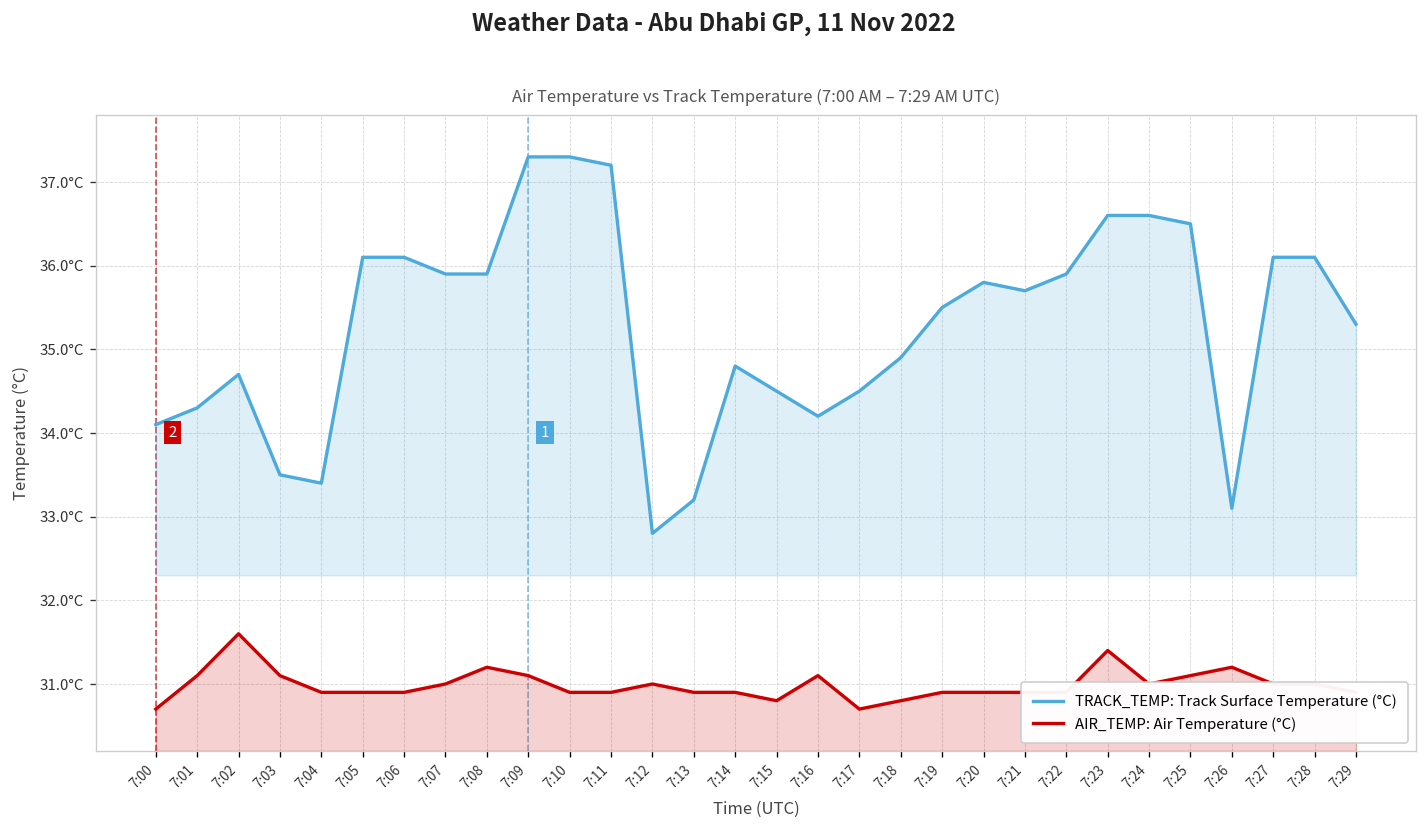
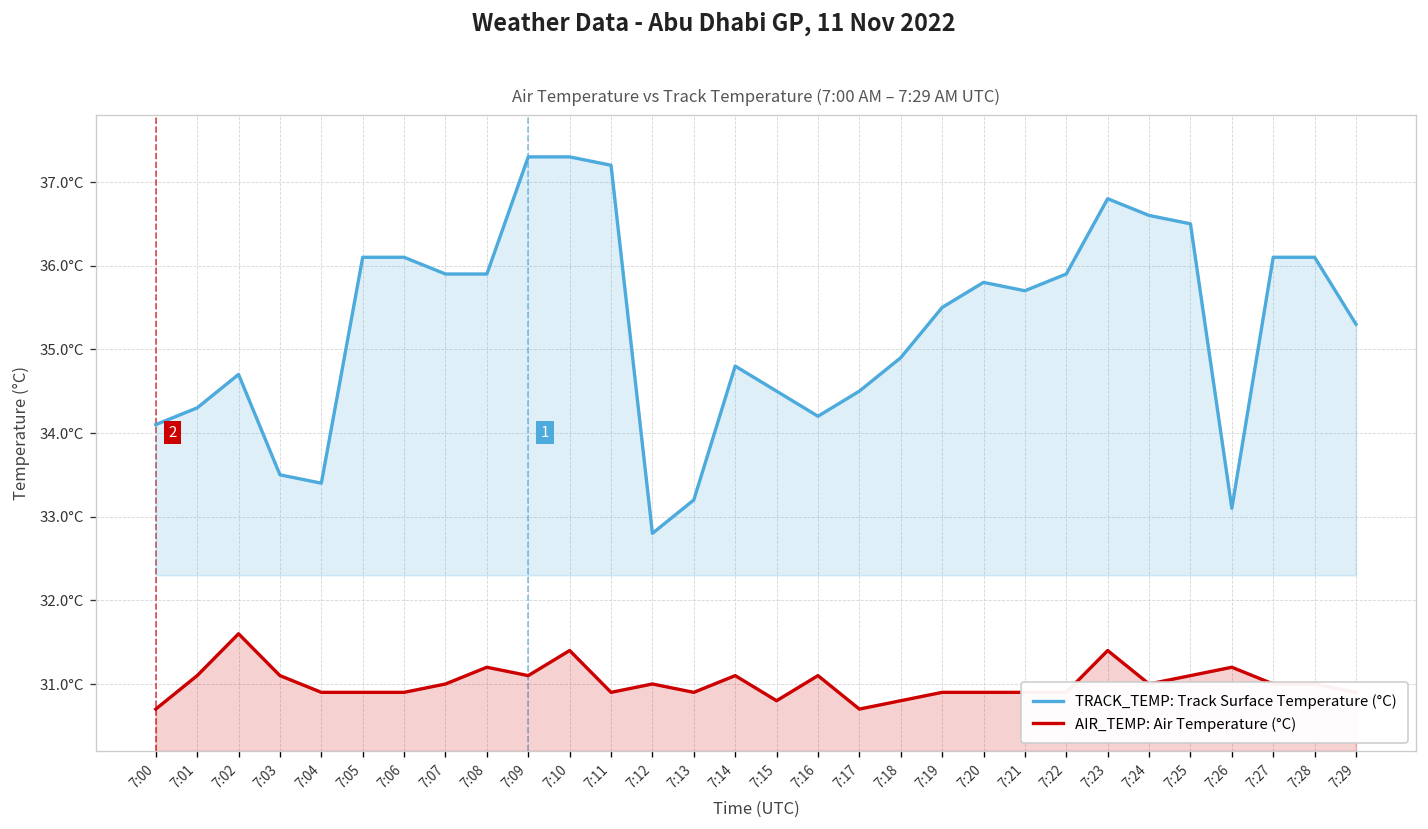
AIR_TEMP: Air Temperature (°C), 7:10: 30.9°C -> 31.4°C
AIR_TEMP: Air Temperature (°C), 7:14: 30.9°C -> 31.1°C
TRACK_TEMP: Track Surface Temperature (°C), 7:23: 36.6°C -> 36.8°C
